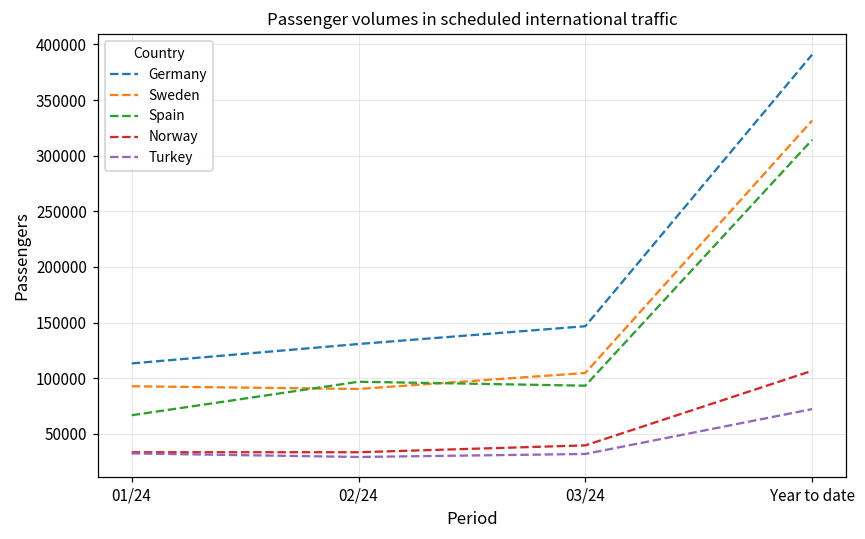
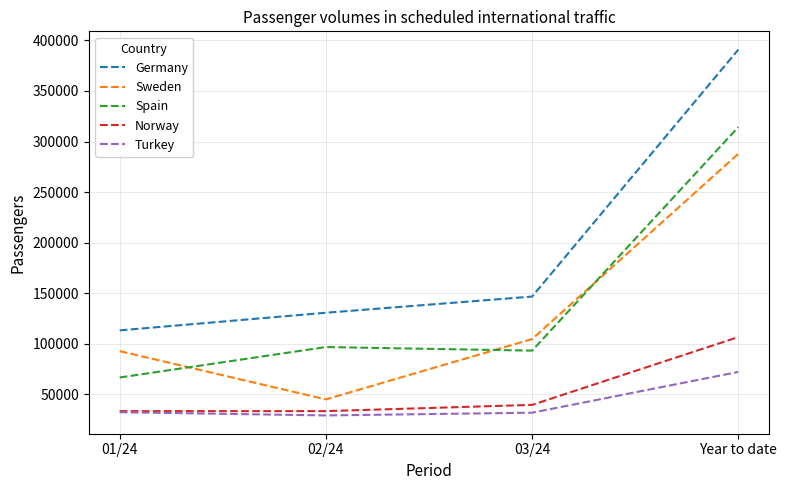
Sweden, 02/24: 90000 -> 45000
Sweden, Year to date: 332000 -> 288000
